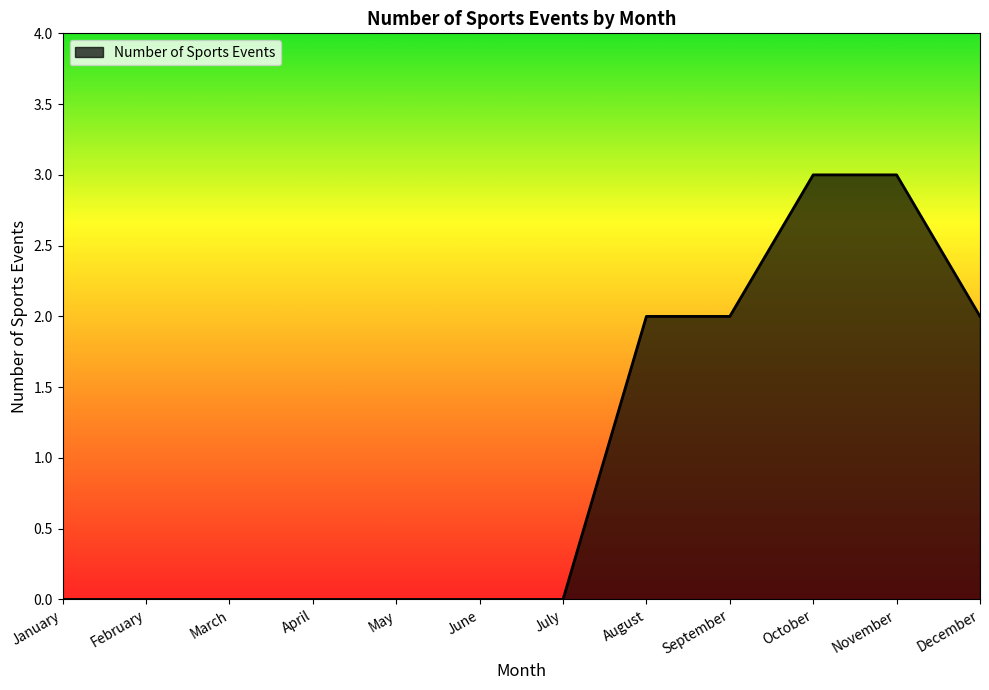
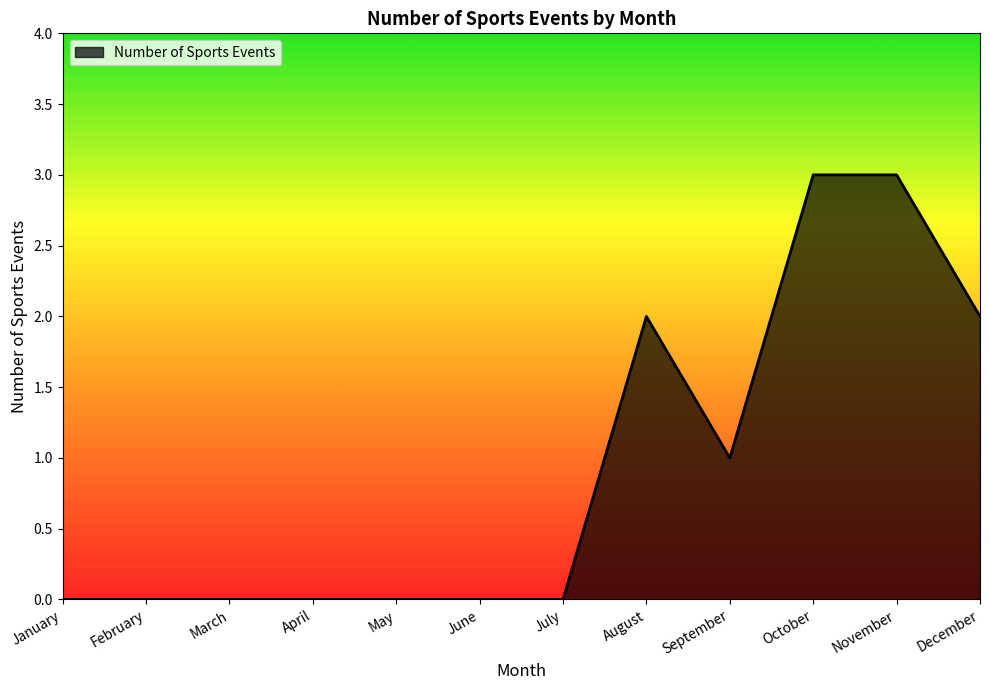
September: 2 -> 1
